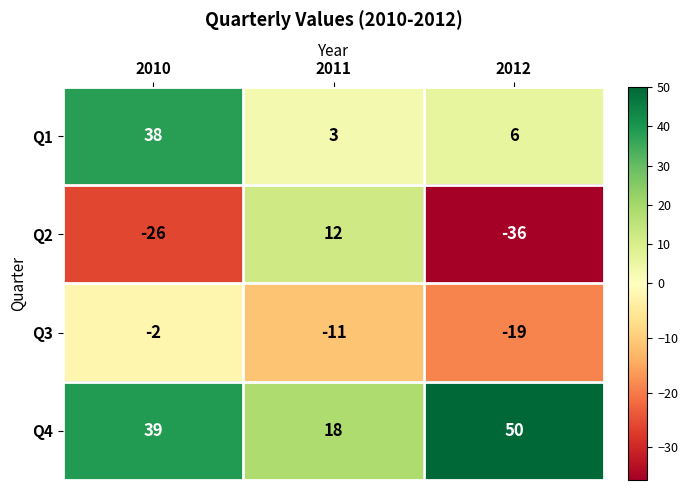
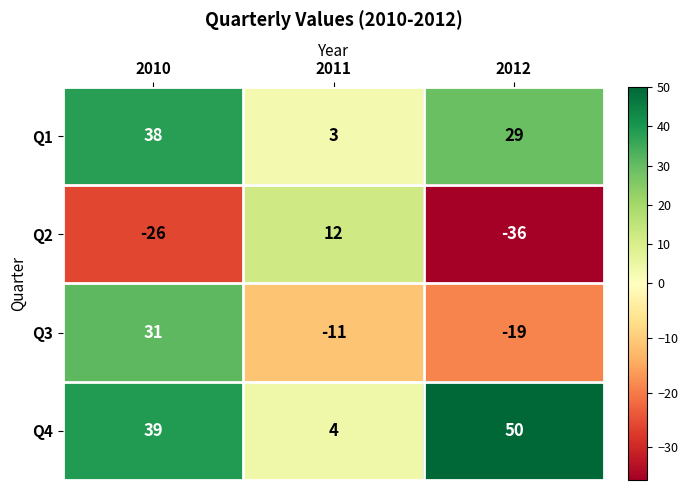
Q1, 2012: 6 -> 29
Q3, 2010: -2 -> 31
Q4, 2011: 18 -> 4
